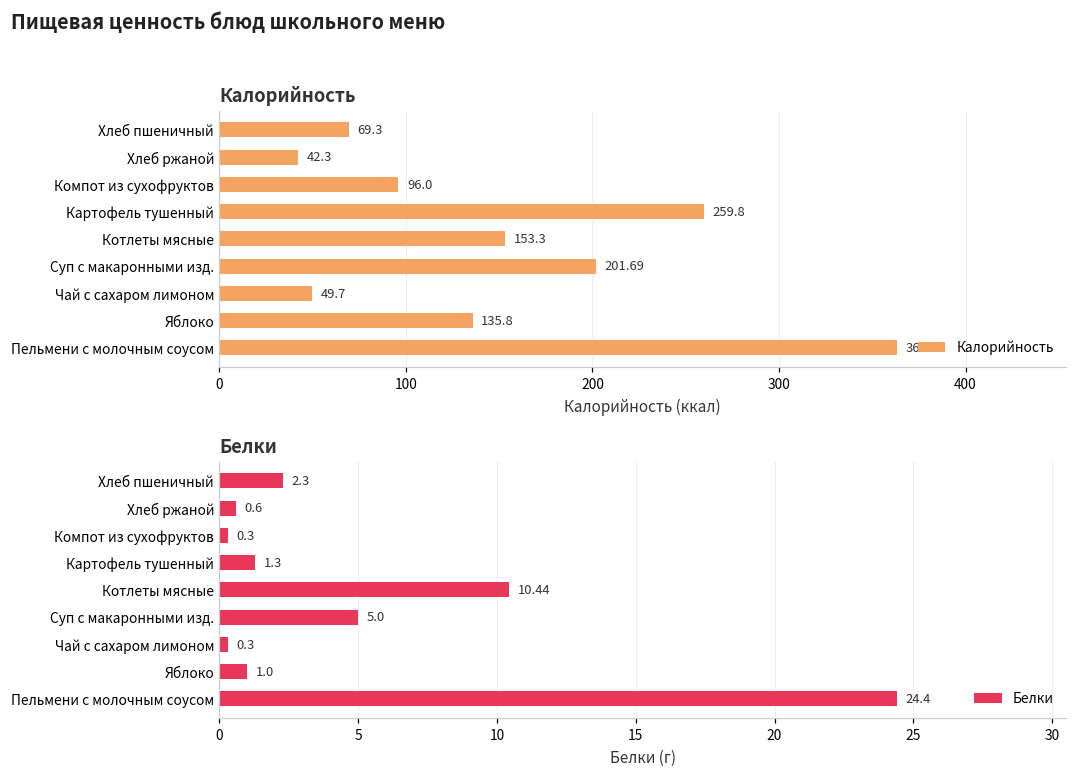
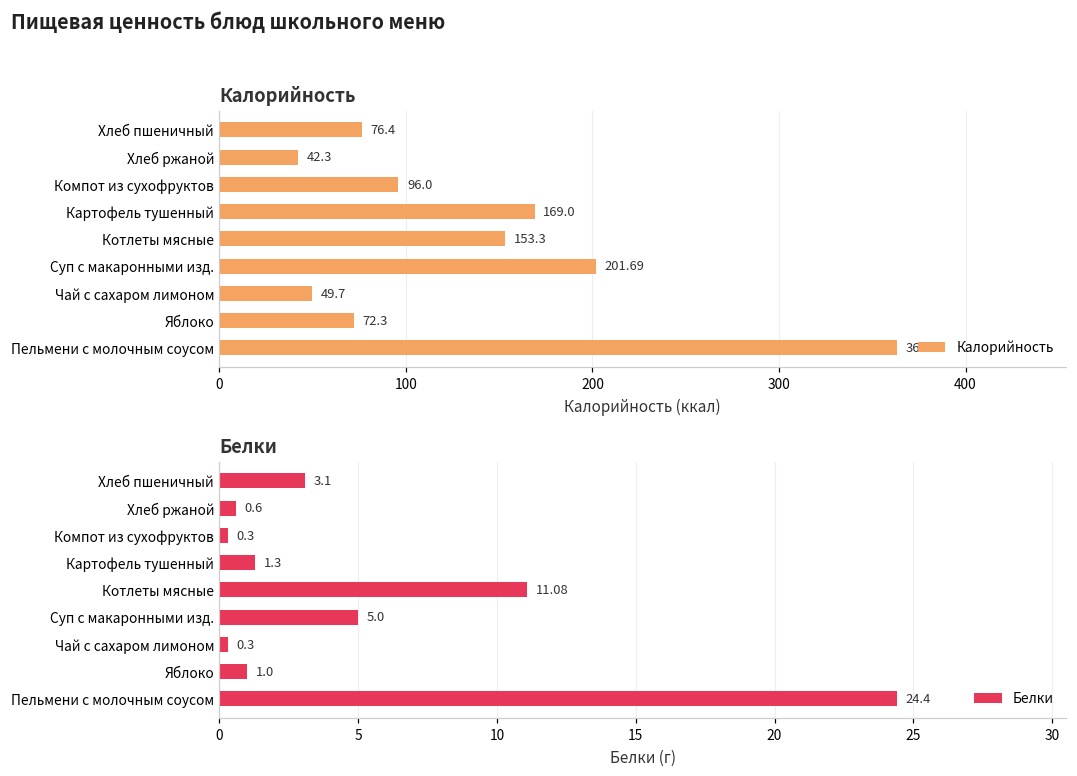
Калорийность, Хлеб пшеничный: 69.3 -> 76.4
Калорийность, Картофель тушенный: 259.8 -> 169.0
Калорийность, Яблоко: 135.8 -> 72.3
Белки, Хлеб пшеничный: 2.3 -> 3.1
Белки, Котлеты мясные: 10.44 -> 11.08
